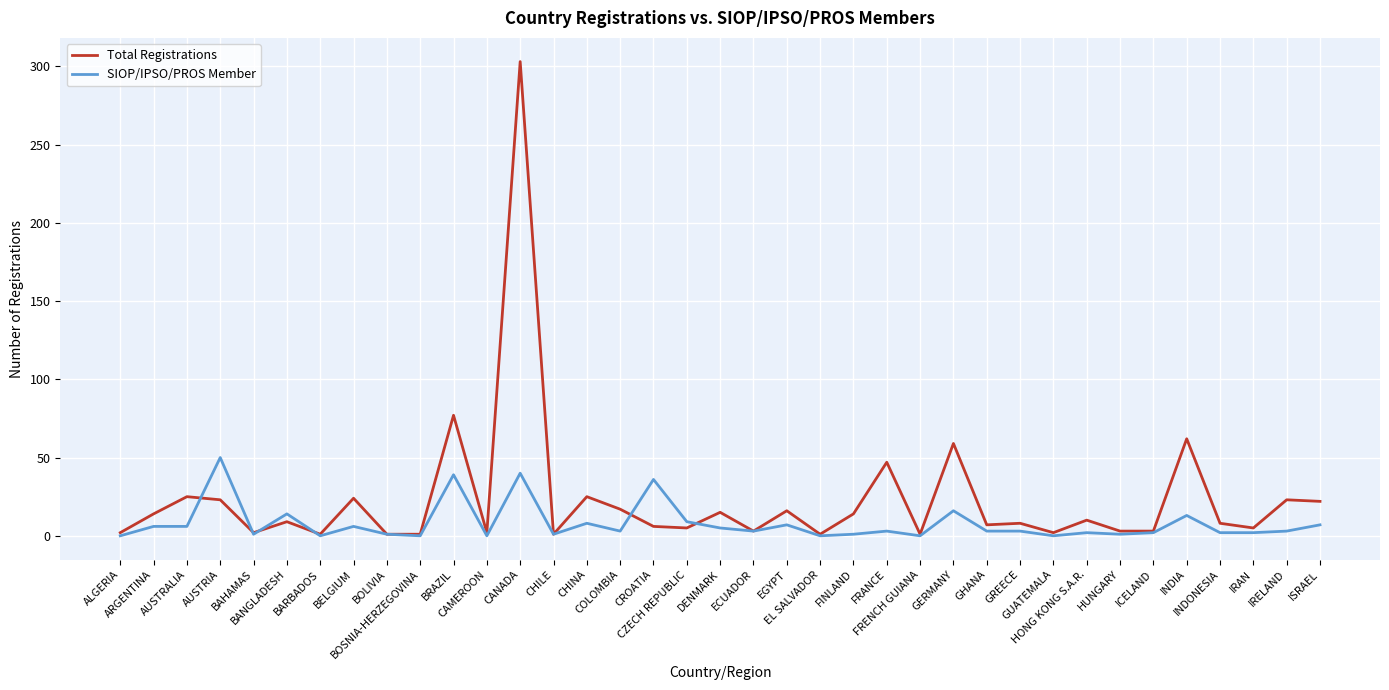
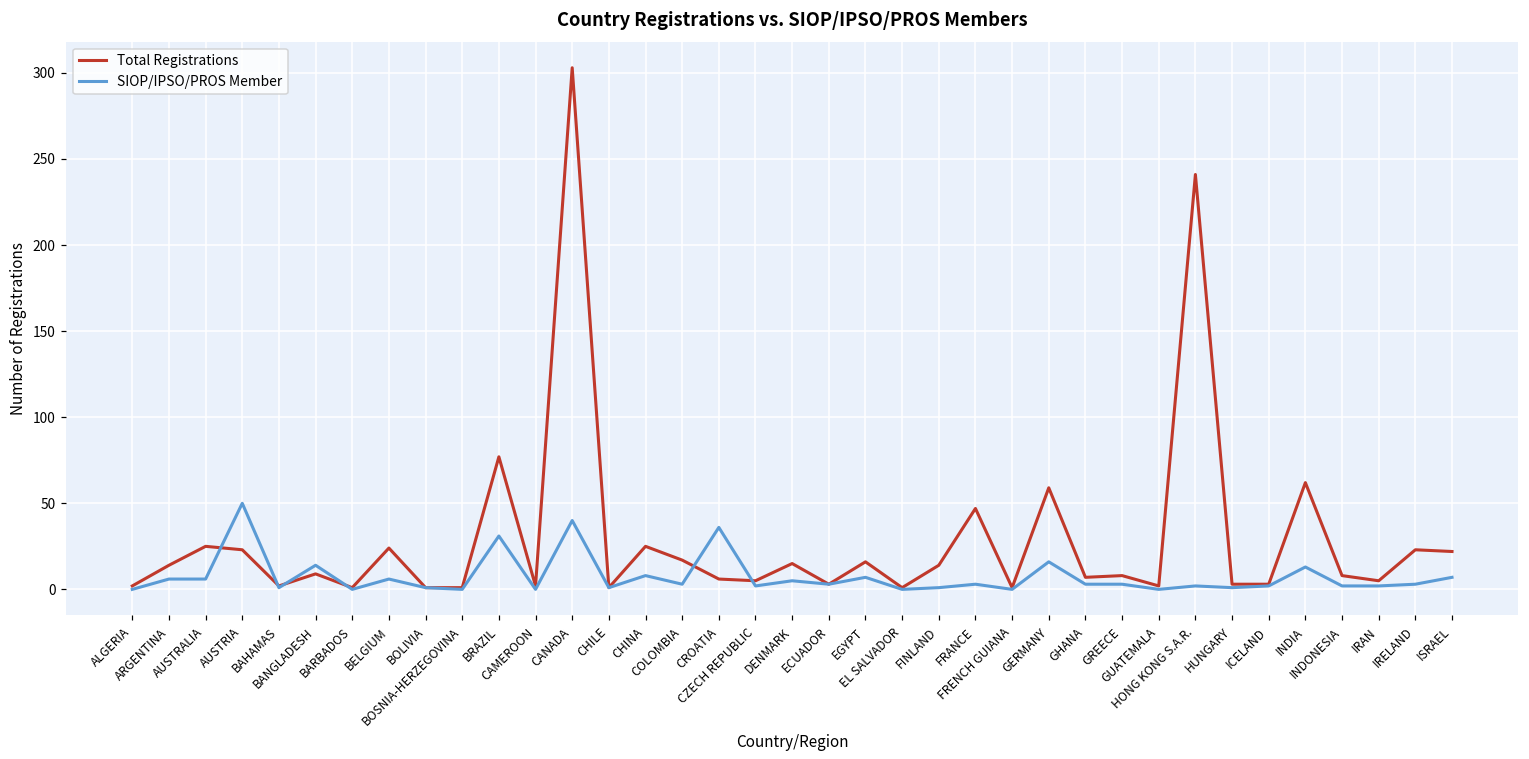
SIOP/IPSO/PROS Member, BRAZIL: 39 -> 31
SIOP/IPSO/PROS Member, CZECH REPUBLIC: 9 -> 2
Total Registrations, HONG KONG S.A.R.: 10 -> 241
